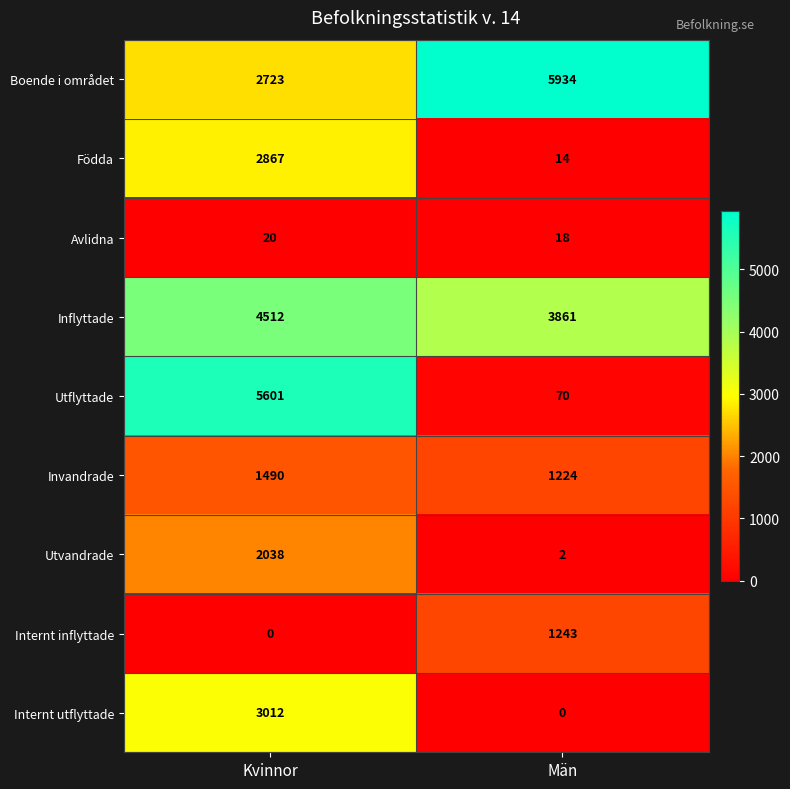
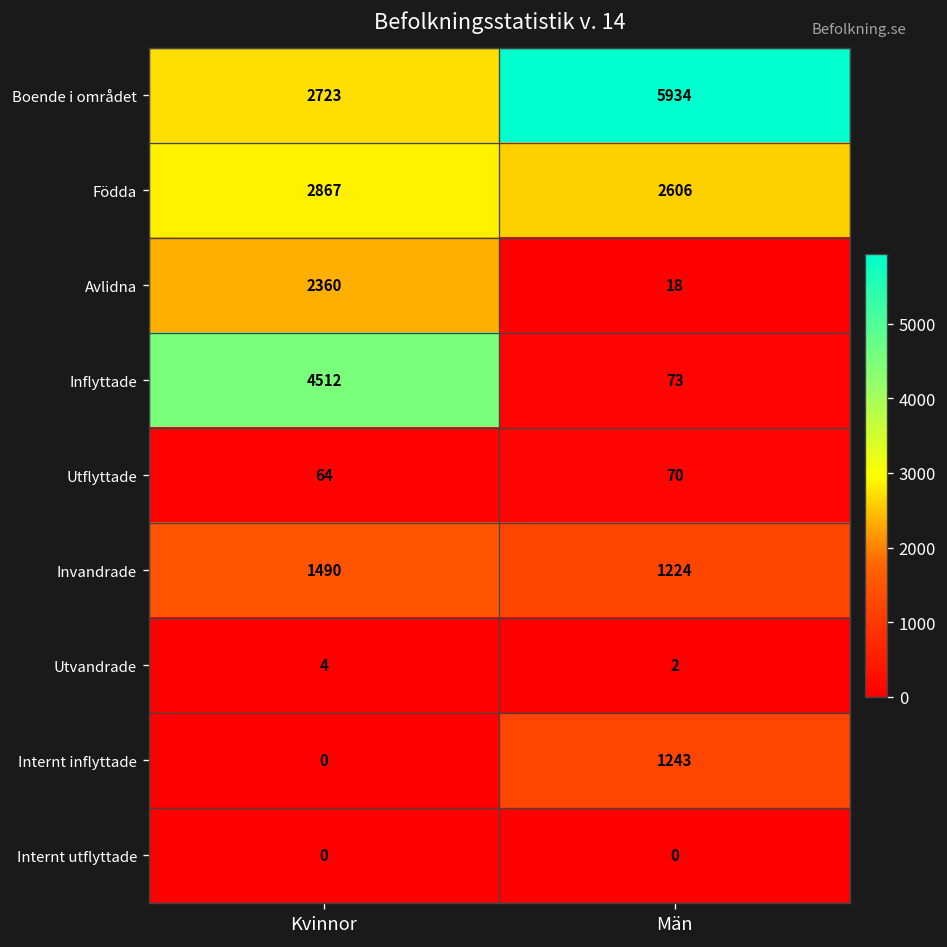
Födda, Män: 14 -> 2606
Avlidna, Kvinnor: 20 -> 2360
Inflyttade, Män: 3861 -> 73
Utflyttade, Kvinnor: 5601 -> 64
Utvandrade, Kvinnor: 2038 -> 4
Internt utflyttade, Kvinnor: 3012 -> 0
